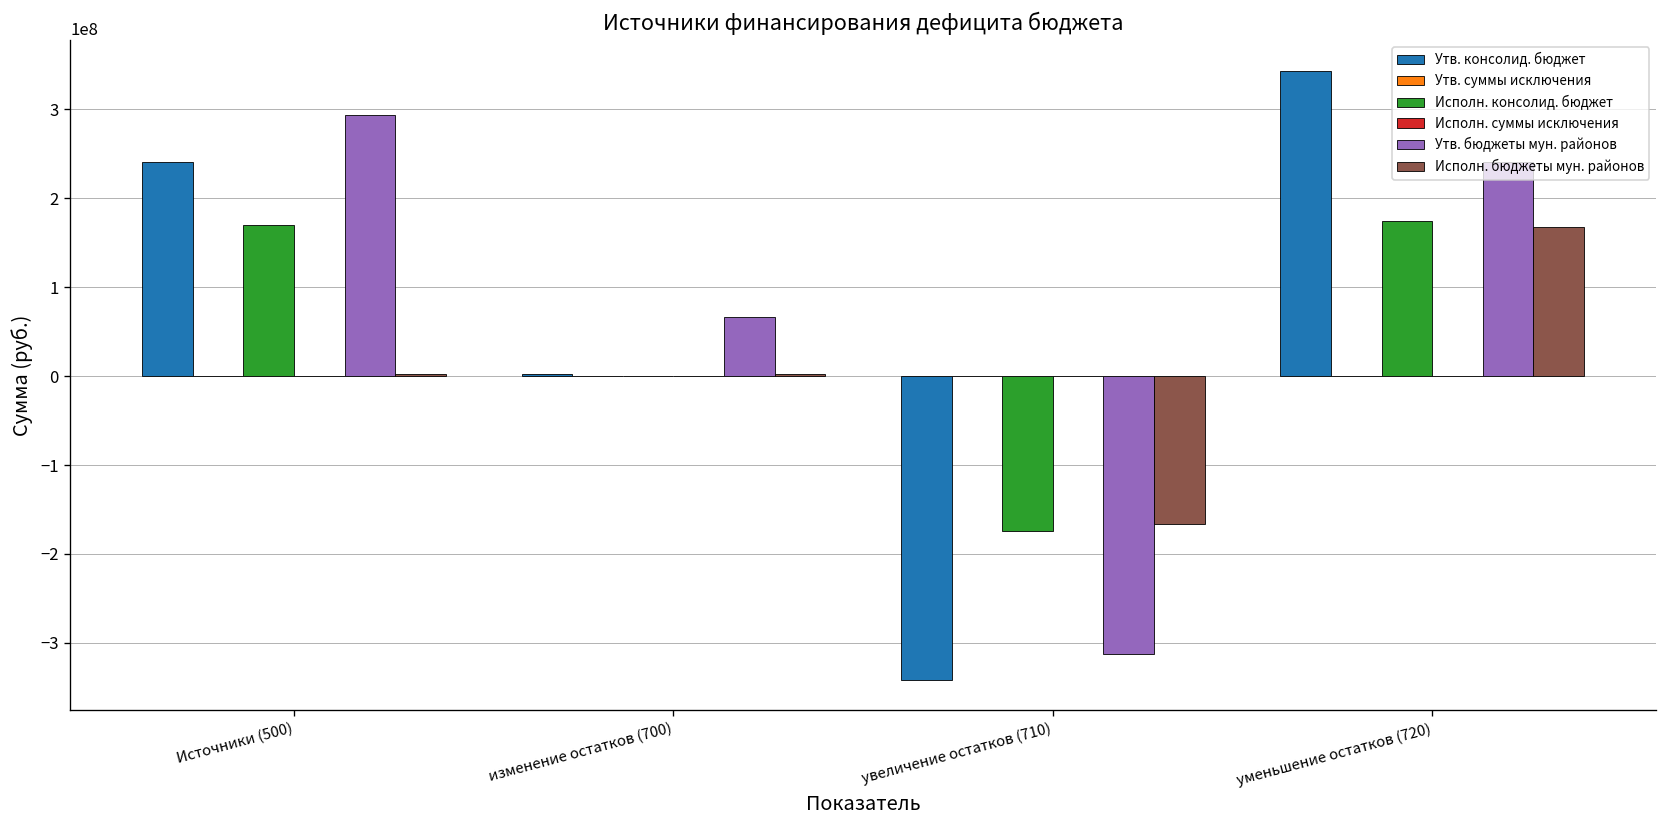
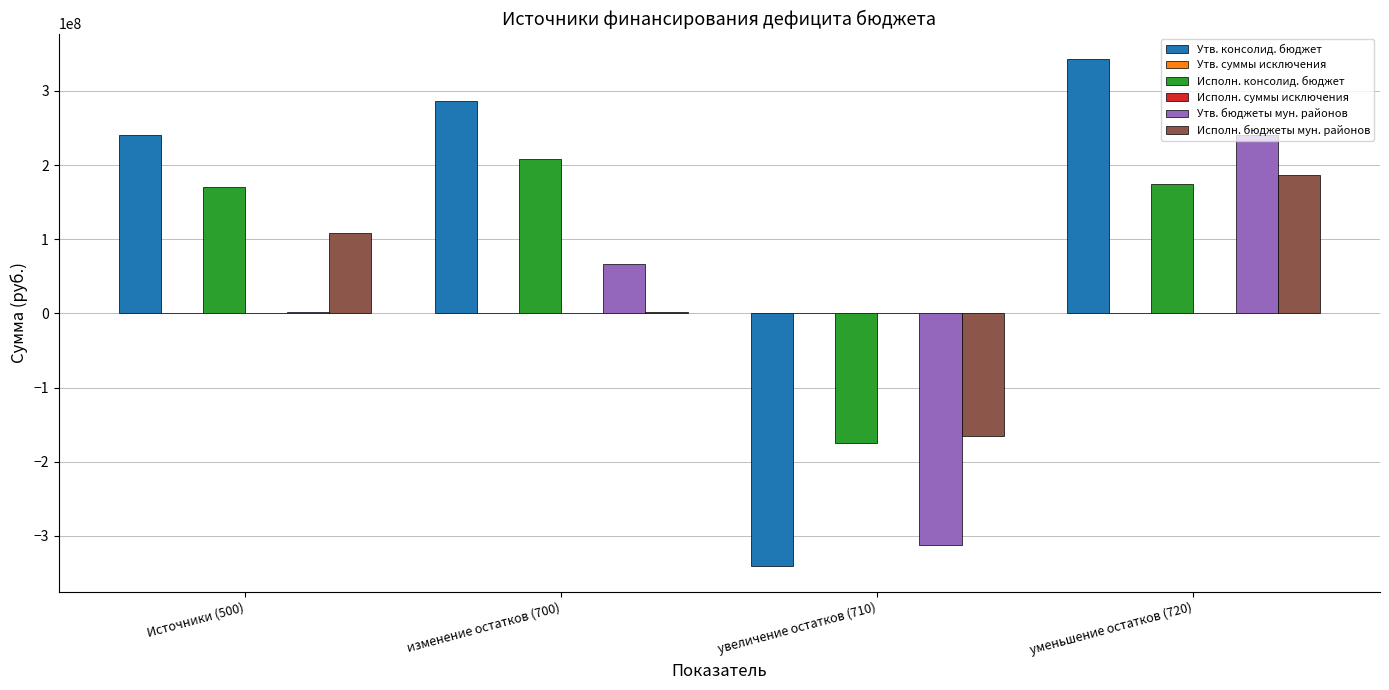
Утв. бюджеты мун. районов, Источники (500): 290000000 -> 0
Исполн. бюджеты мун. районов, Источники (500): 0 -> 110000000
Утв. консолид. бюджет, изменение остатков (700): 0 -> 290000000
Исполн. консолид. бюджет, изменение остатков (700): 0 -> 210000000
Исполн. бюджеты мун. районов, уменьшение остатков (720): 170000000 -> 190000000
